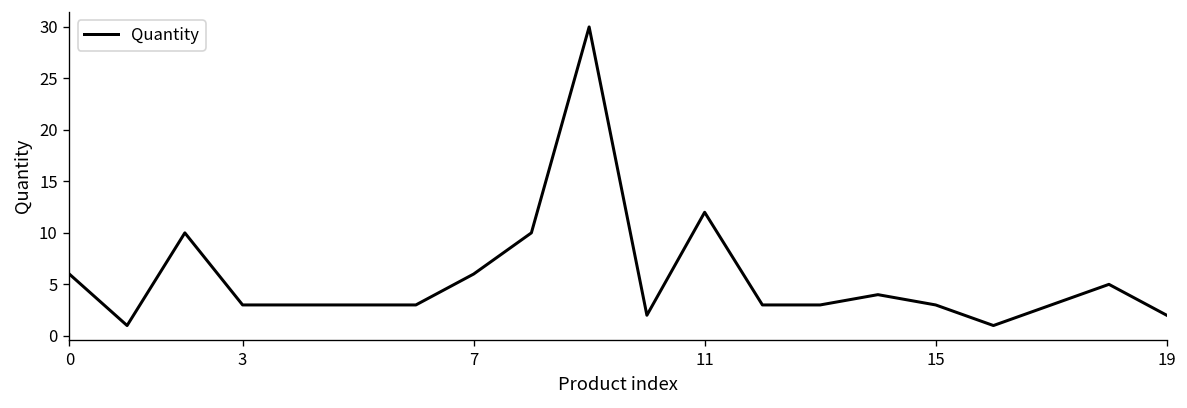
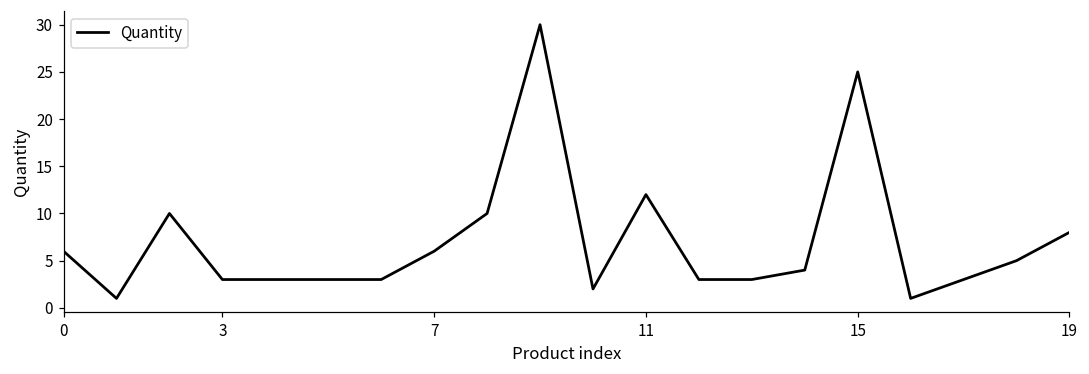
15: 3 -> 25
19: 2 -> 8
